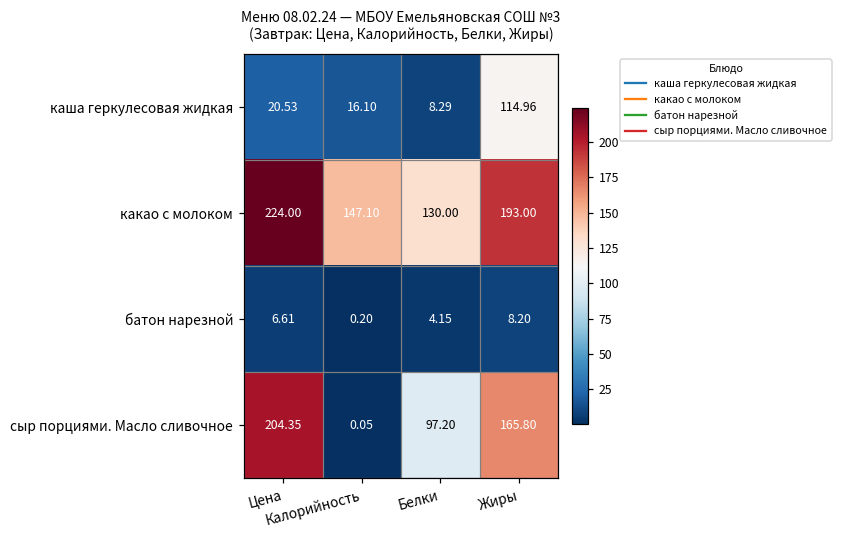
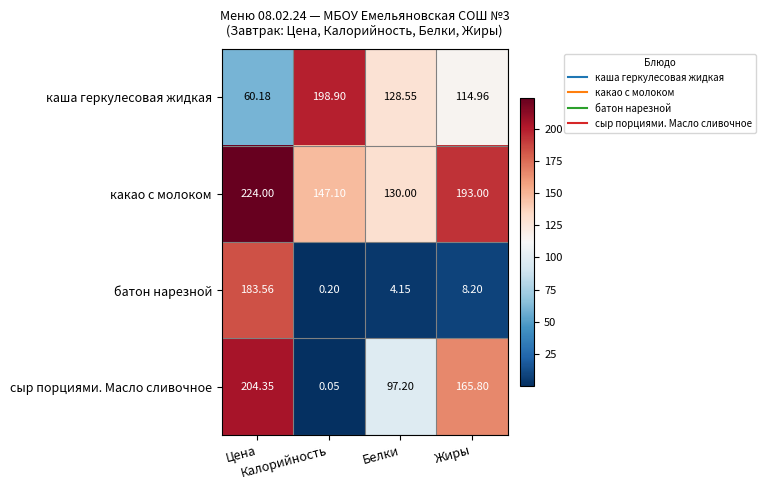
каша геркулесовая жидкая, Цена: 20.53 -> 60.18
каша геркулесовая жидкая, Калорийность: 16.10 -> 198.90
каша геркулесовая жидкая, Белки: 8.29 -> 128.55
батон нарезной, Цена: 6.61 -> 183.56
